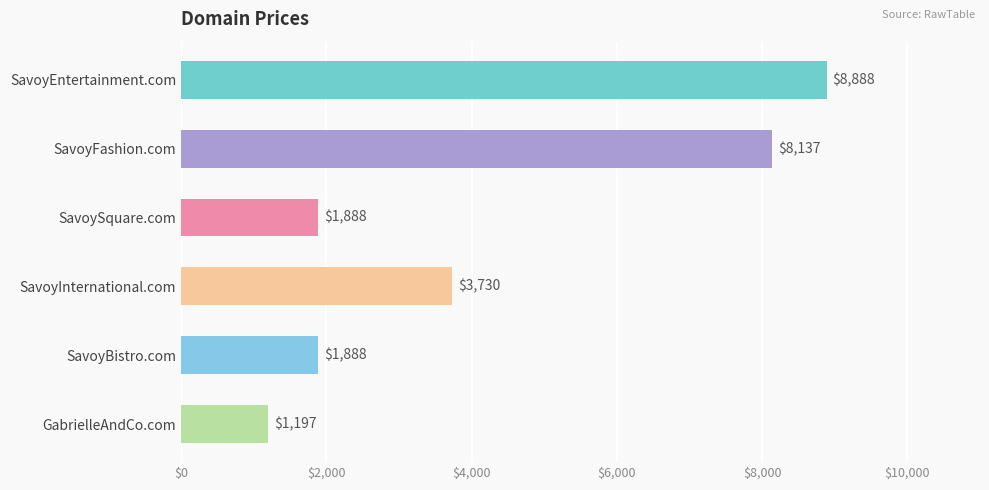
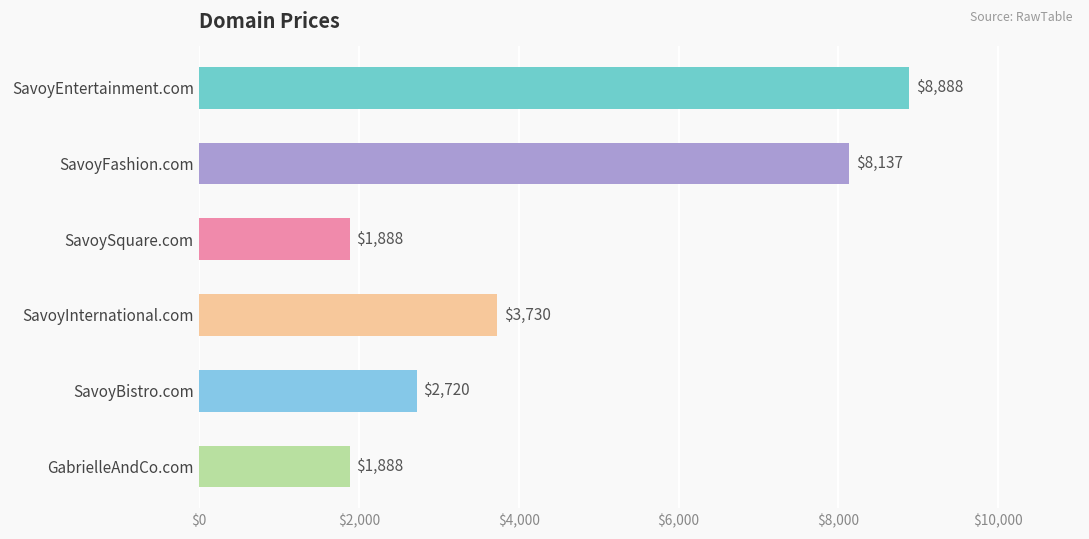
SavoyBistro.com: $1,888 -> $2,720
GabrielleAndCo.com: $1,197 -> $1,888
